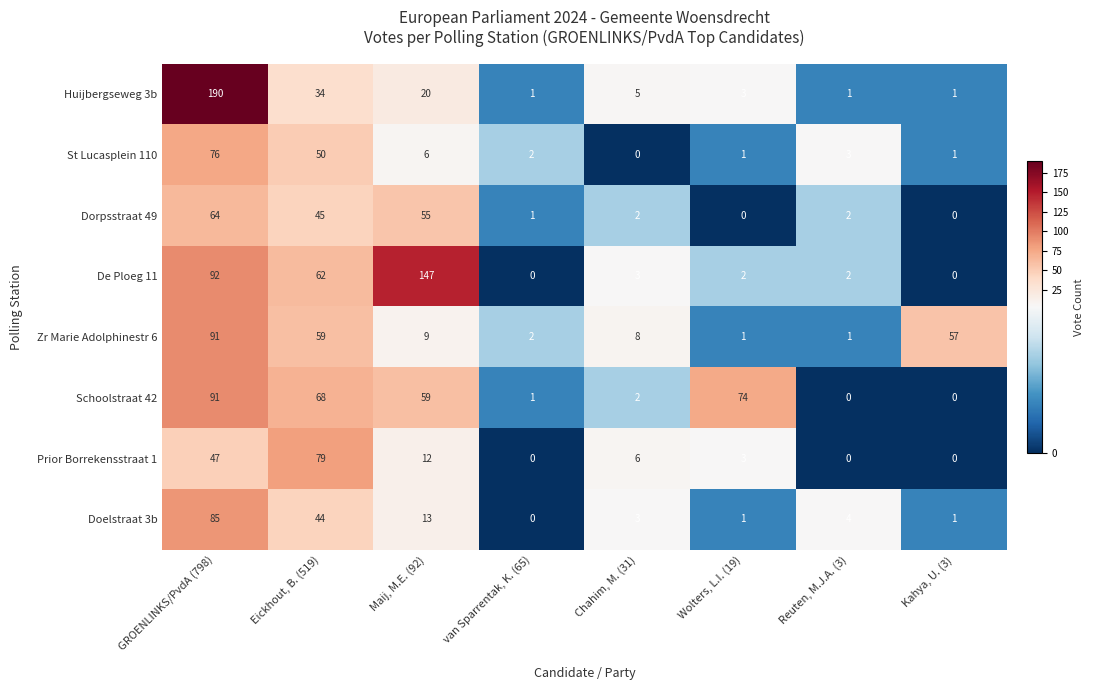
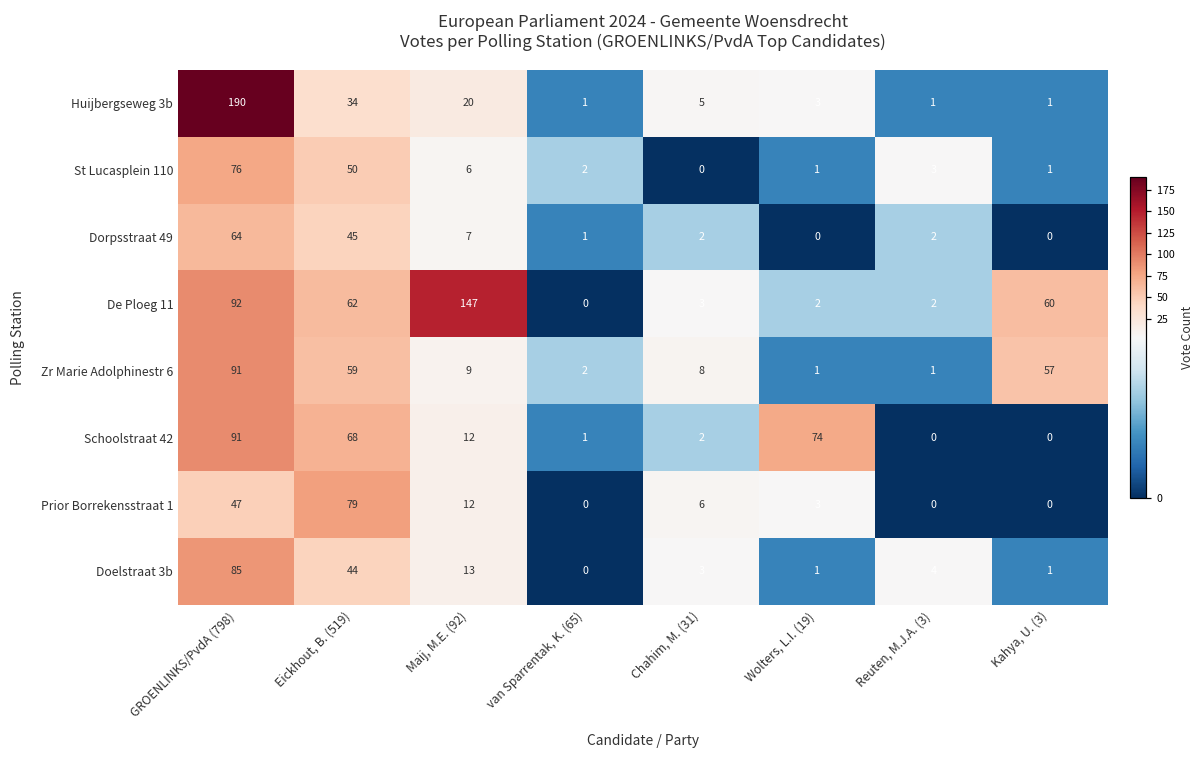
Dorpsstraat 49, Maij, M.E. (92): 55 -> 7
De Ploeg 11, Kahya, U. (3): 0 -> 60
Schoolstraat 42, Maij, M.E. (92): 59 -> 12
